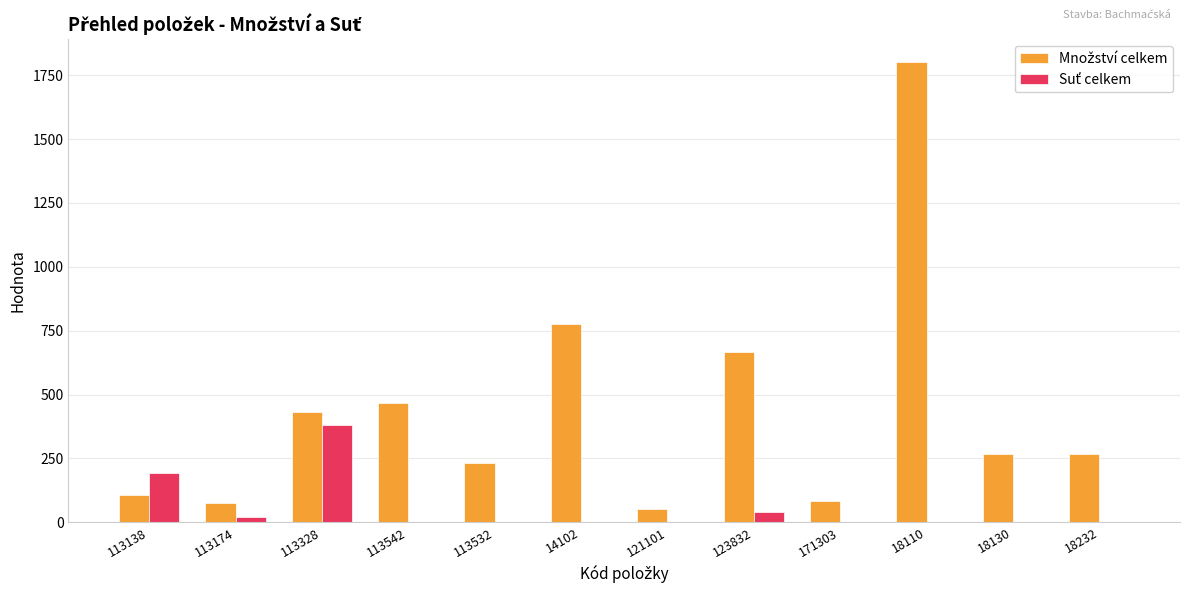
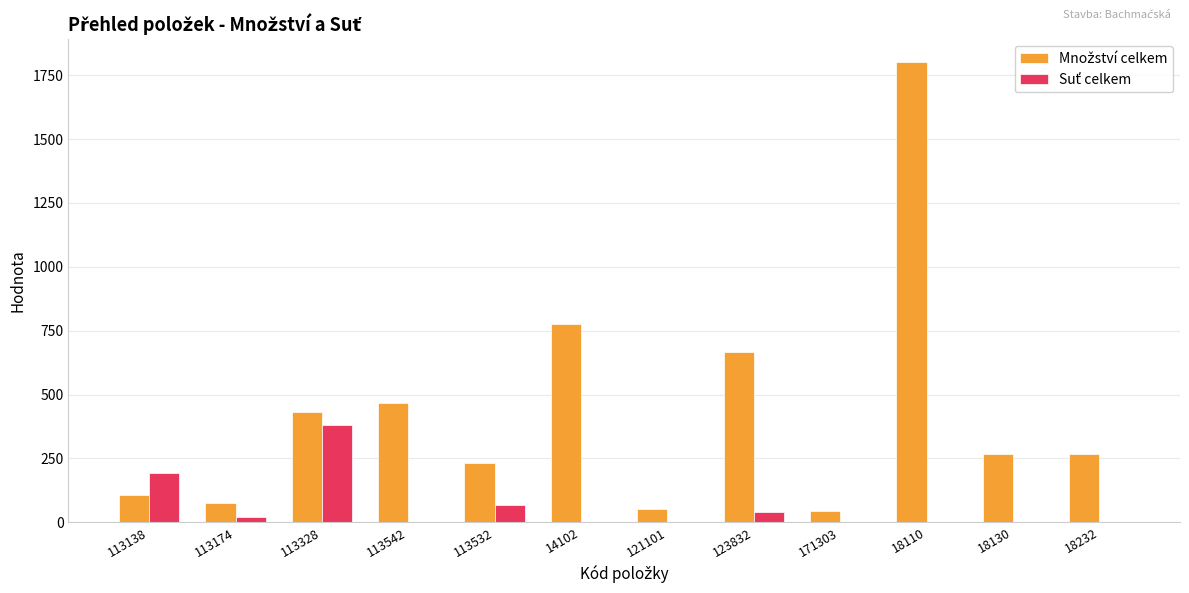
Suť celkem, 113532: 0 -> 70
Množství celkem, 171303: 80 -> 40
